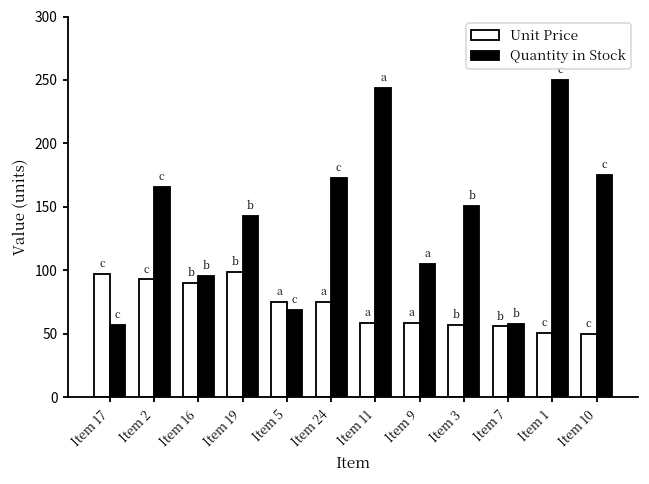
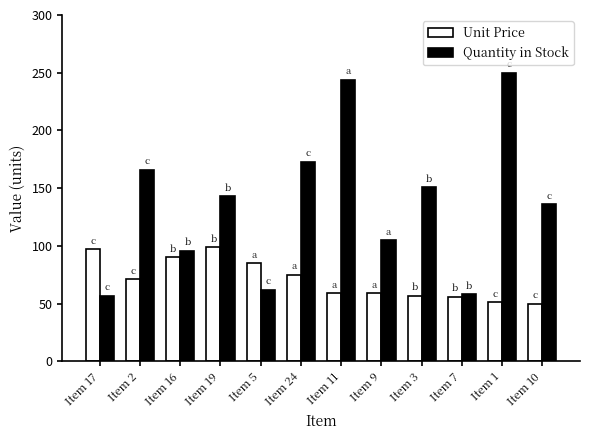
Unit Price, Item 2: 93 -> 71
Unit Price, Item 5: 75 -> 85
Quantity in Stock, Item 5: 69 -> 62
Quantity in Stock, Item 10: 175 -> 136
